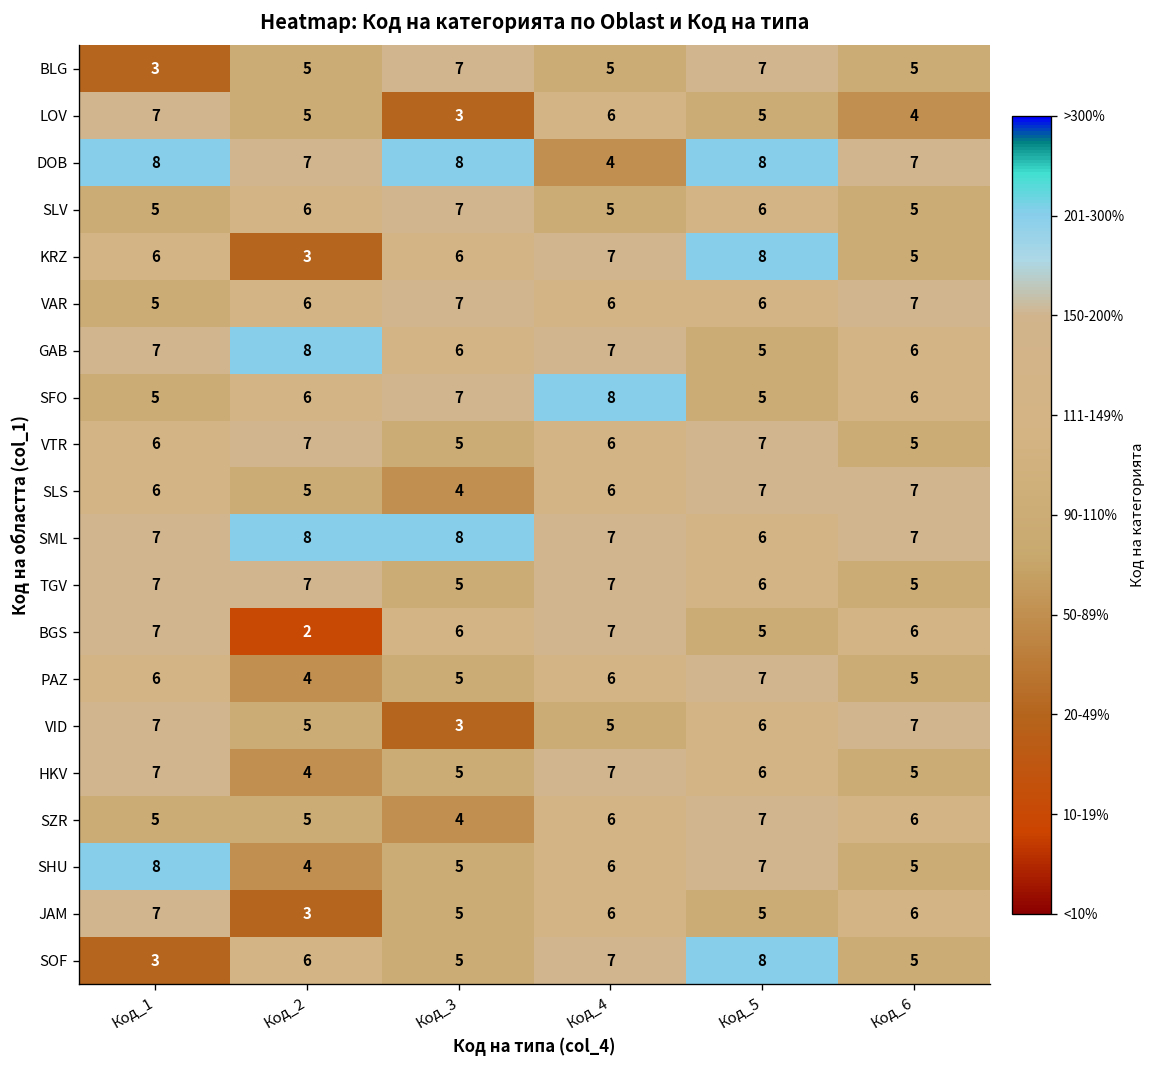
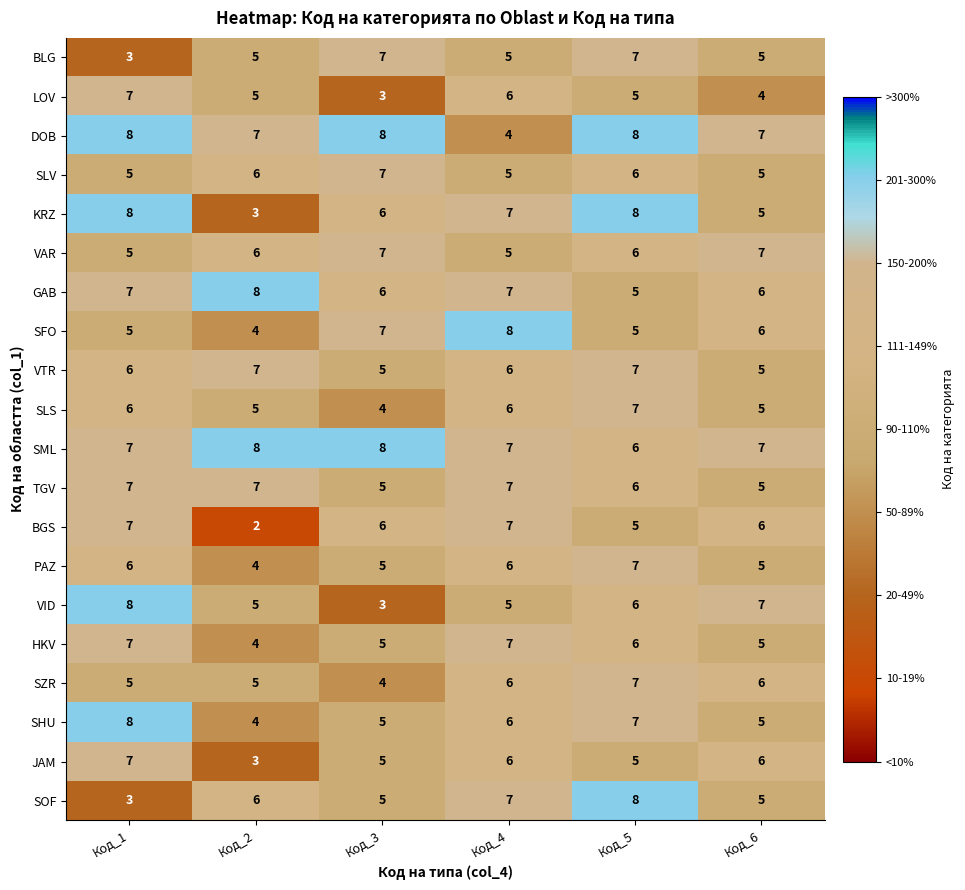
KRZ, Код_1: 6 -> 8
VAR, Код_4: 6 -> 5
SFO, Код_2: 6 -> 4
SLS, Код_6: 7 -> 5
VID, Код_1: 7 -> 8
